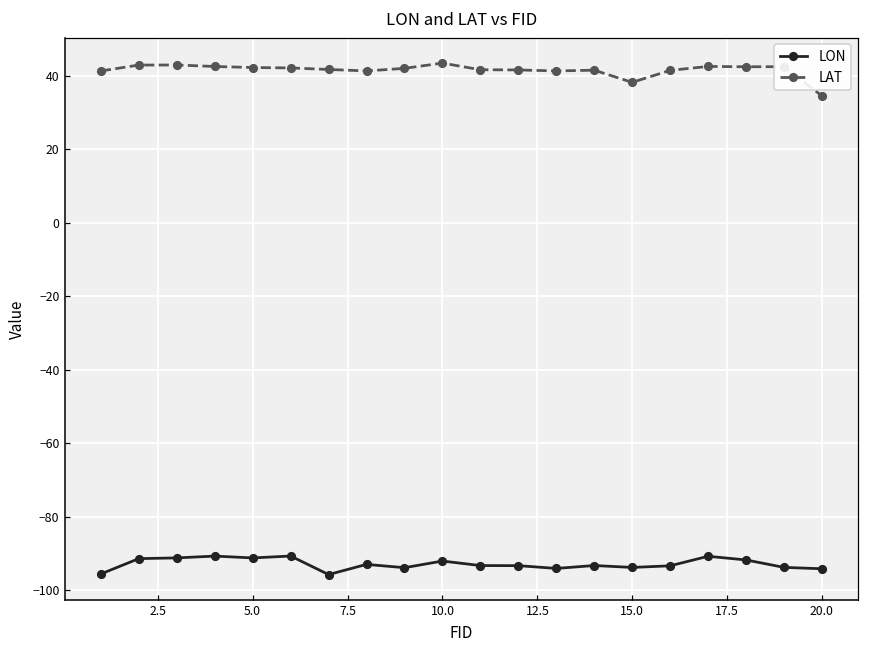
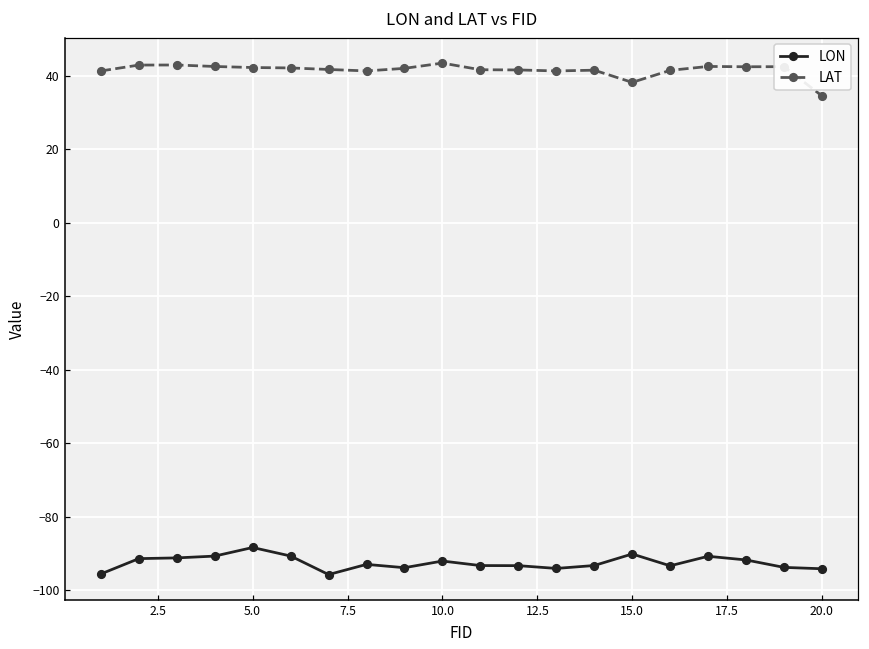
LON, 5.0: -91 -> -88
LON, 15.0: -94 -> -90
